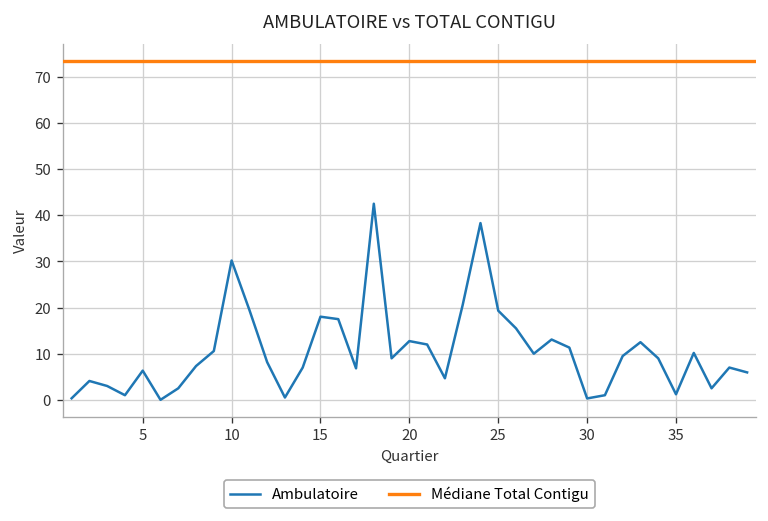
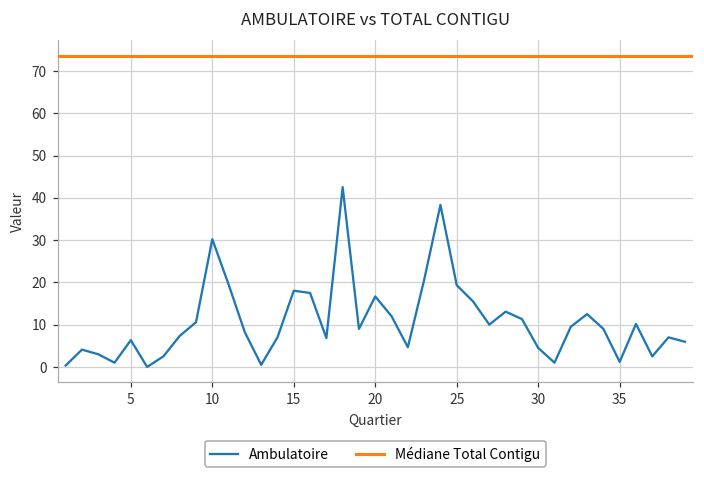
20: 13 -> 17
30: 0 -> 5
